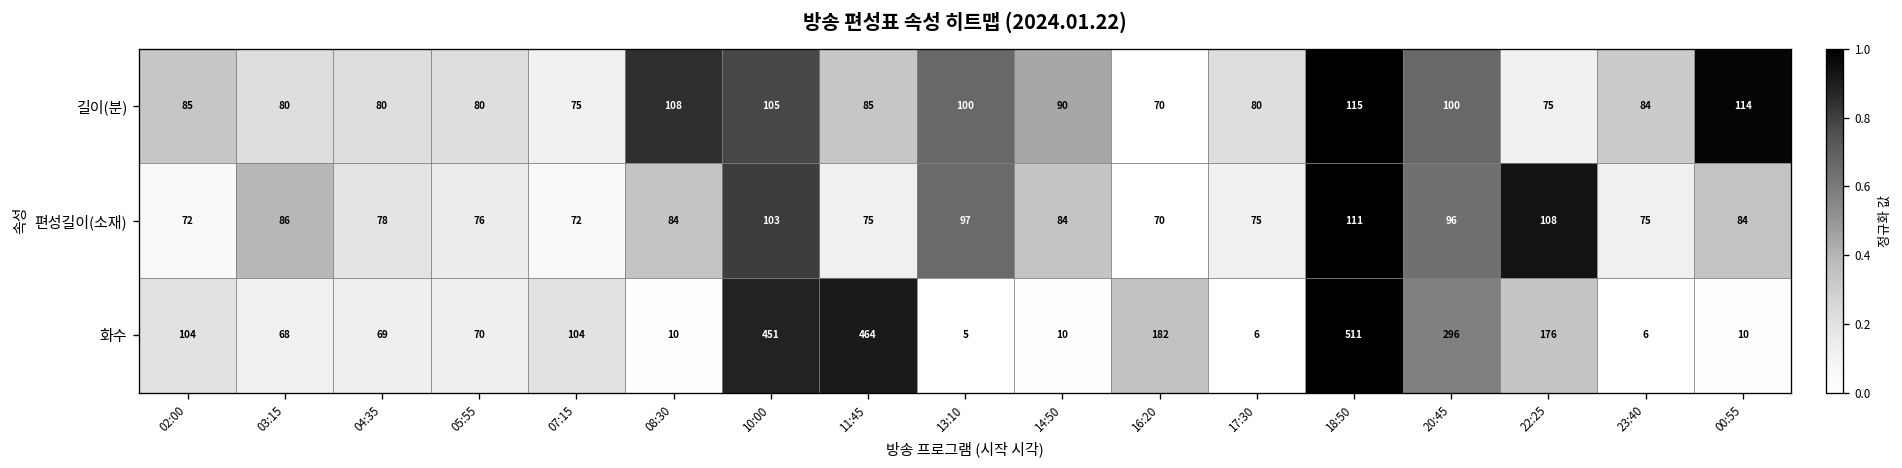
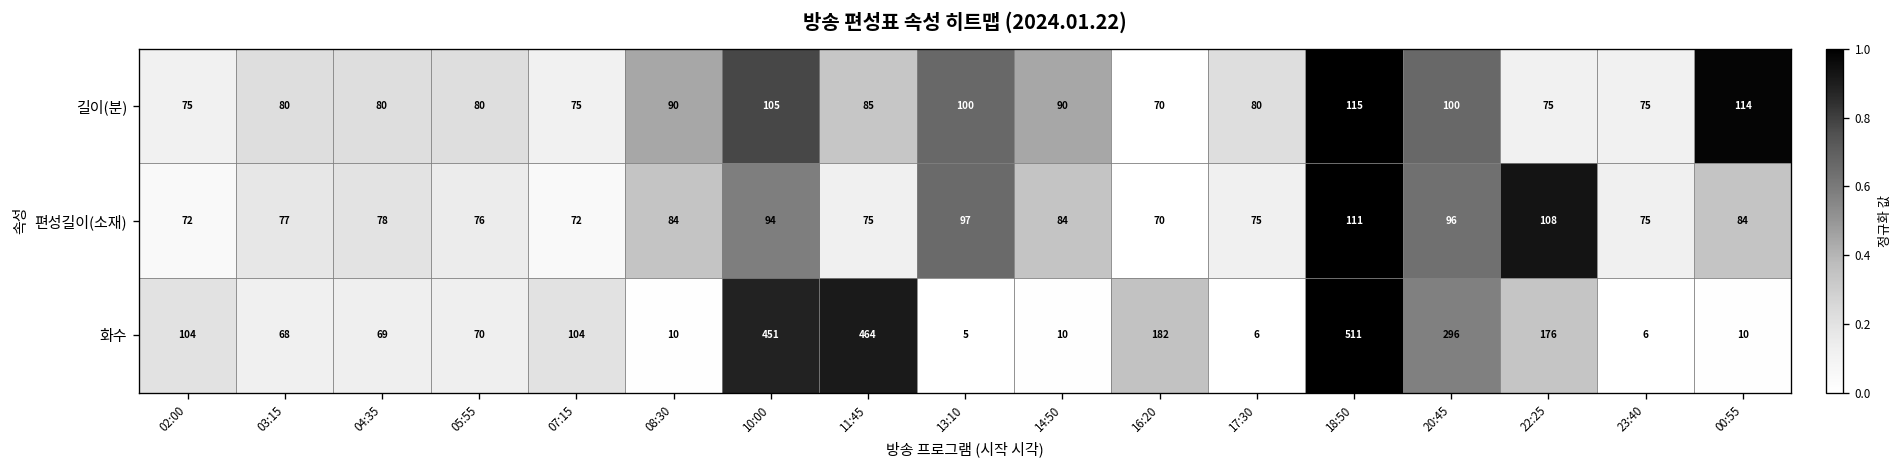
길이(분), 02:00: 85 -> 75
길이(분), 08:30: 108 -> 90
길이(분), 23:40: 84 -> 75
편성길이(소재), 03:15: 86 -> 77
편성길이(소재), 10:00: 103 -> 94
